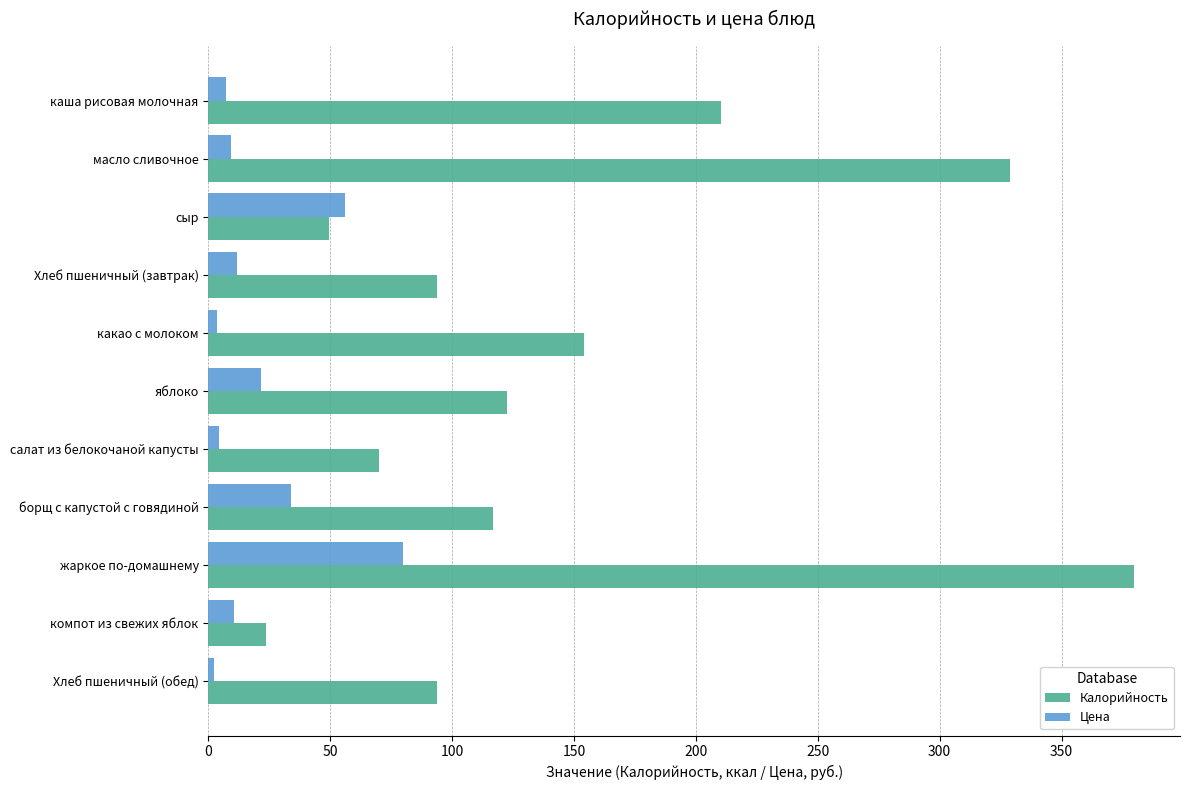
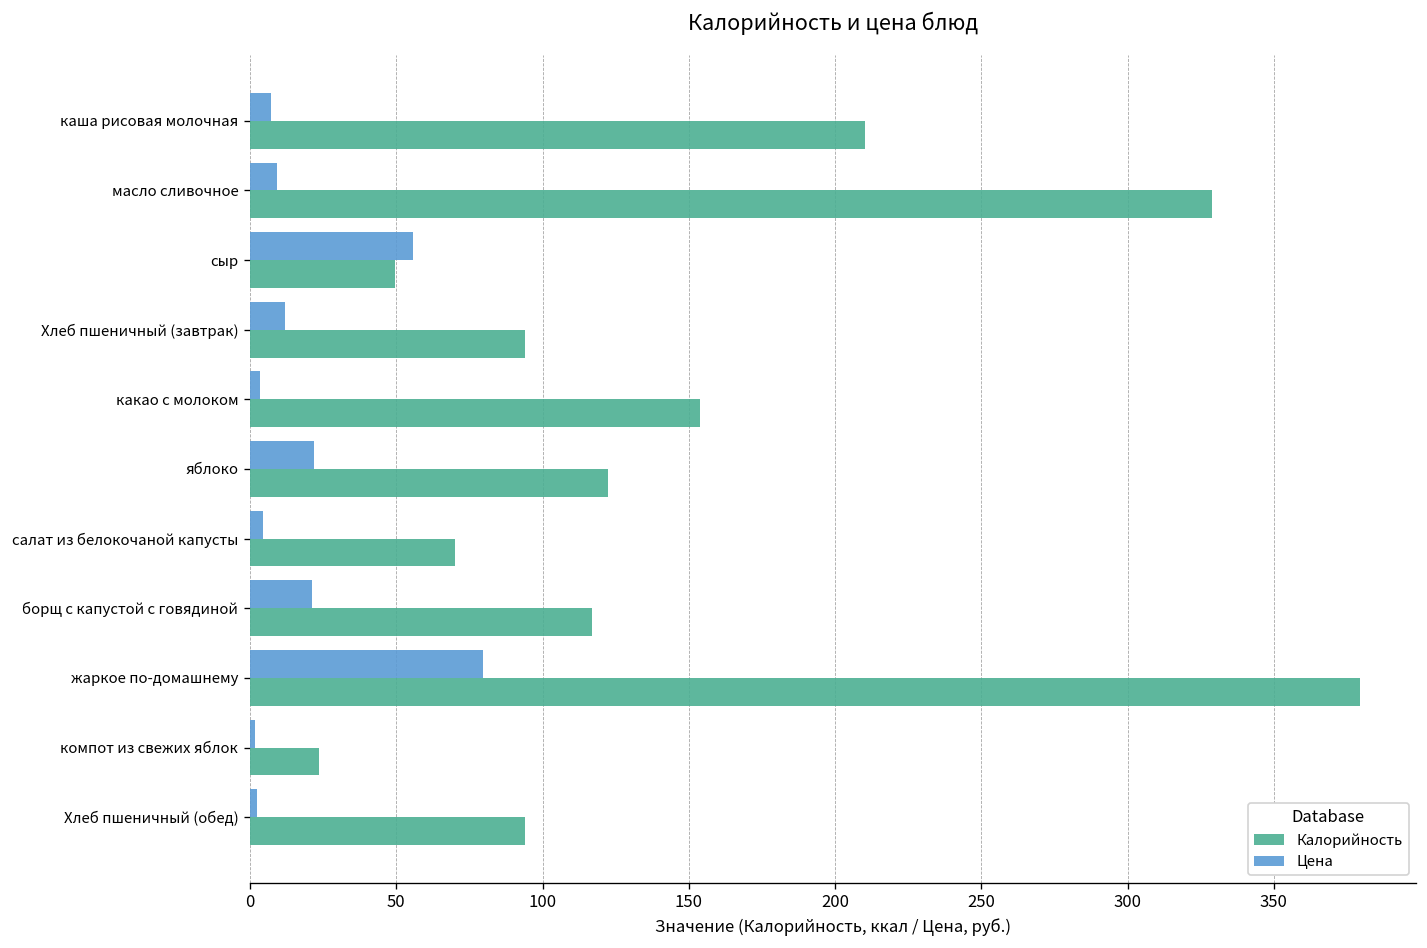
Цена, борщ с капустой с говядиной: 34 -> 21
Цена, компот из свежих яблок: 10 -> 2
